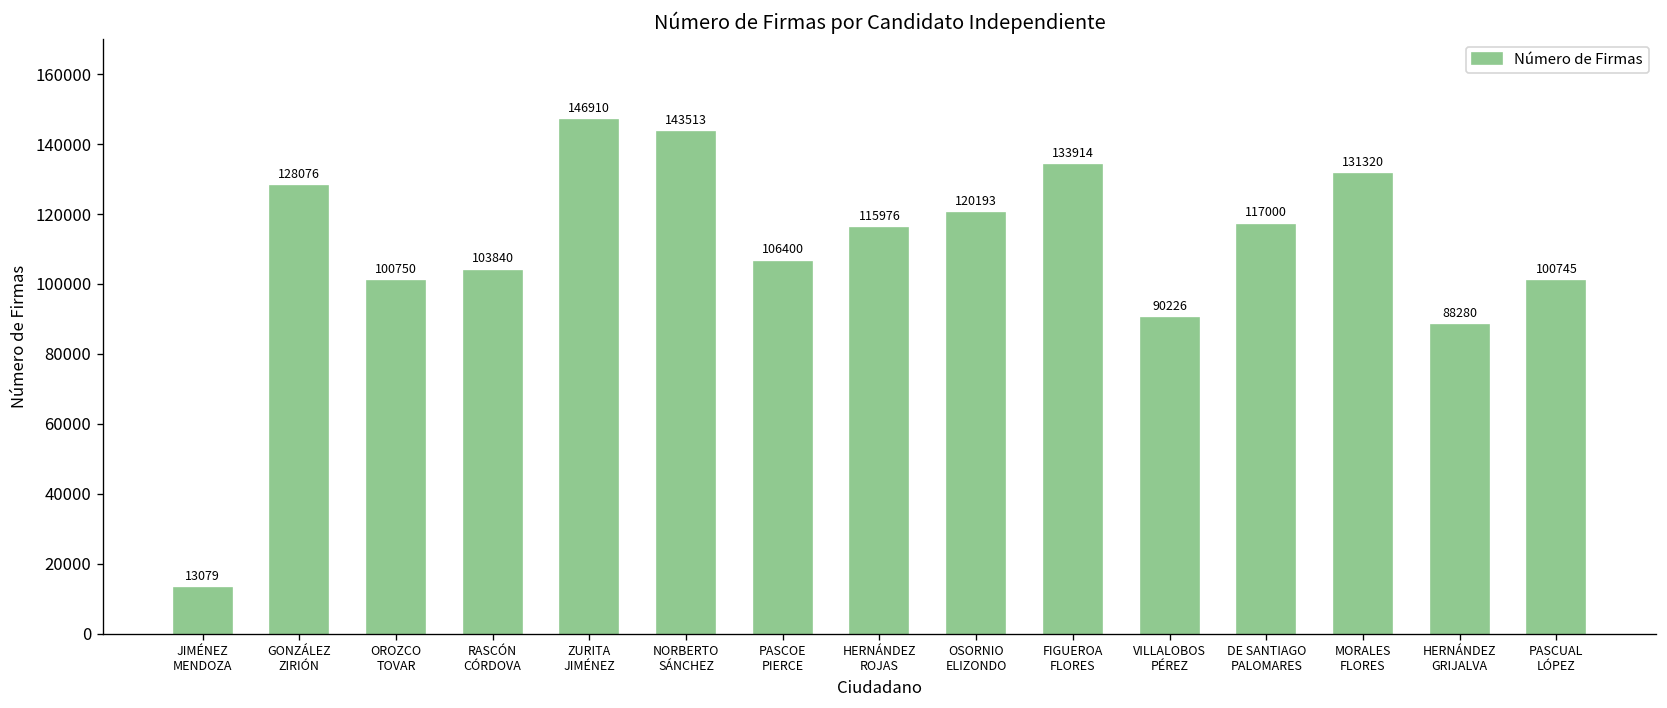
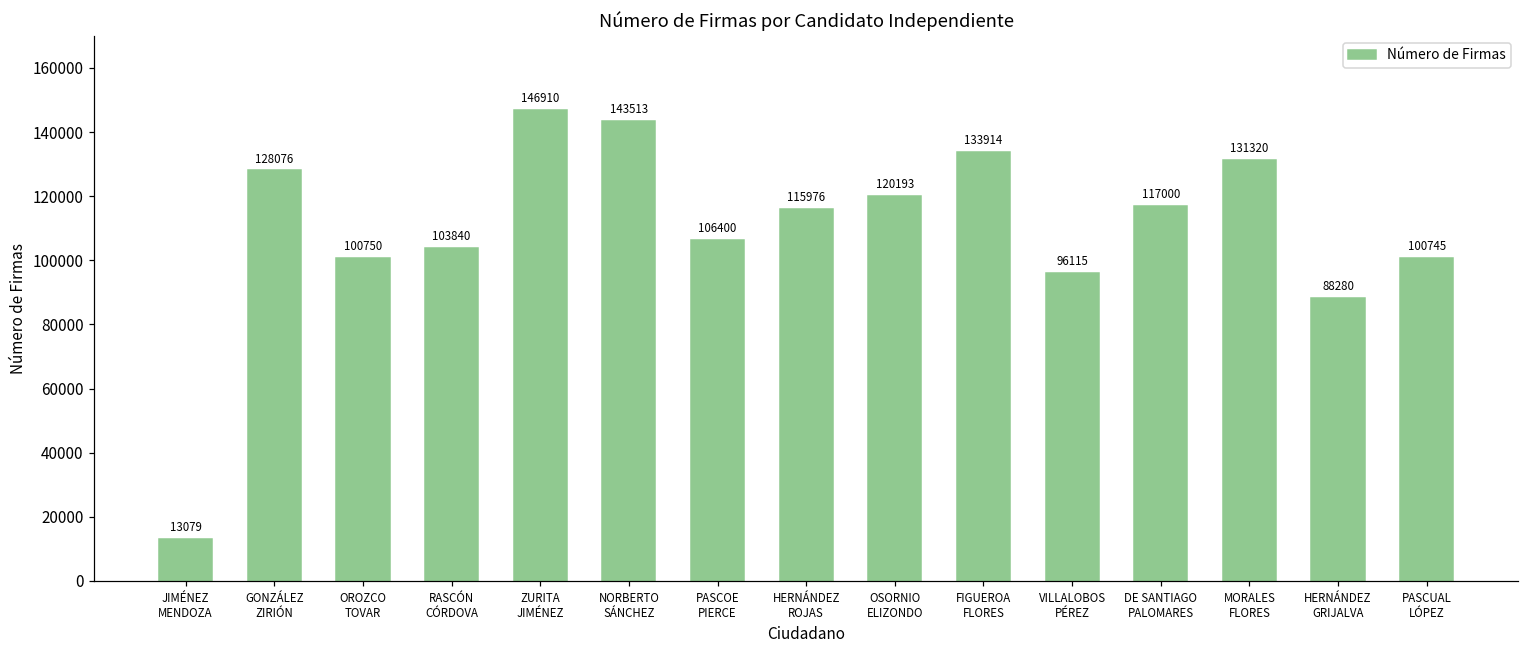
VILLALOBOS PÉREZ: 90226 -> 96115
